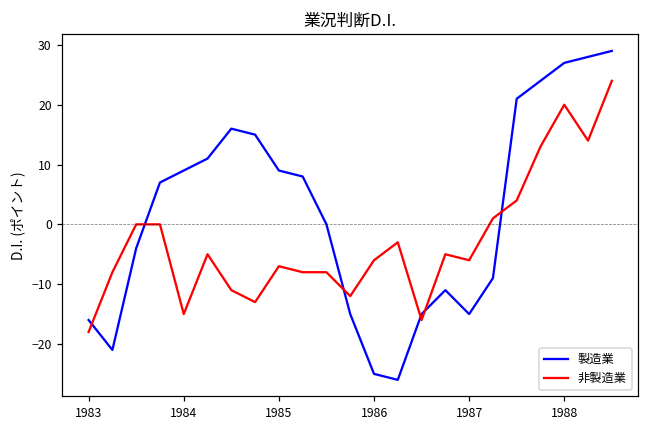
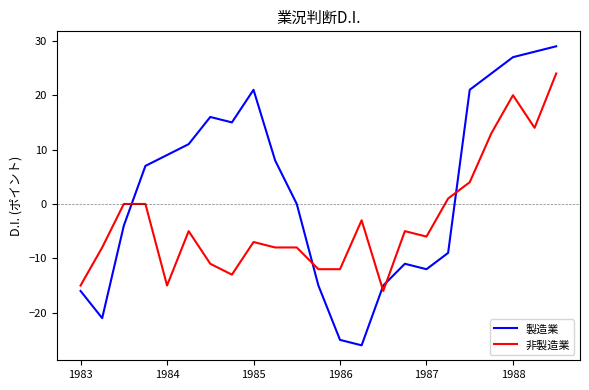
非製造業, 1983: -18 -> -15
製造業, 1985: 9 -> 21
非製造業, 1986: -6 -> -12
製造業, 1987: -15 -> -12
